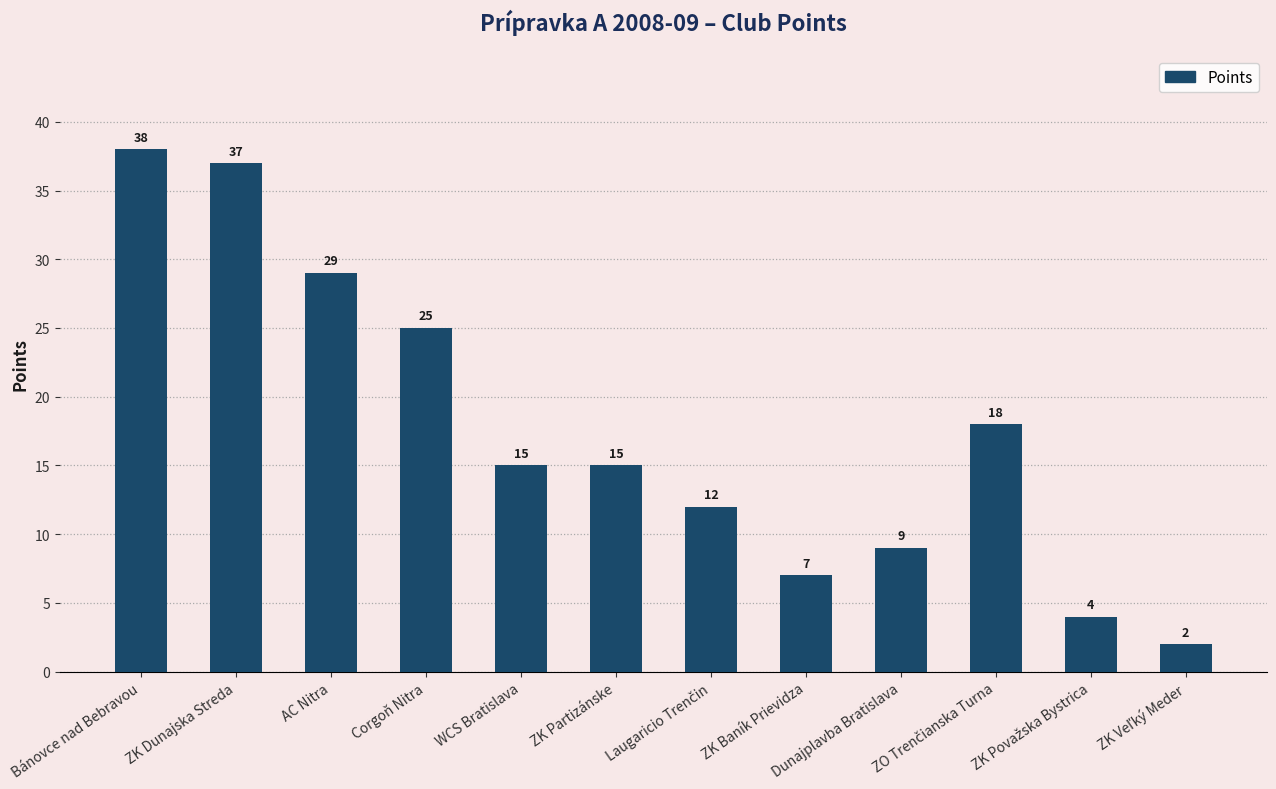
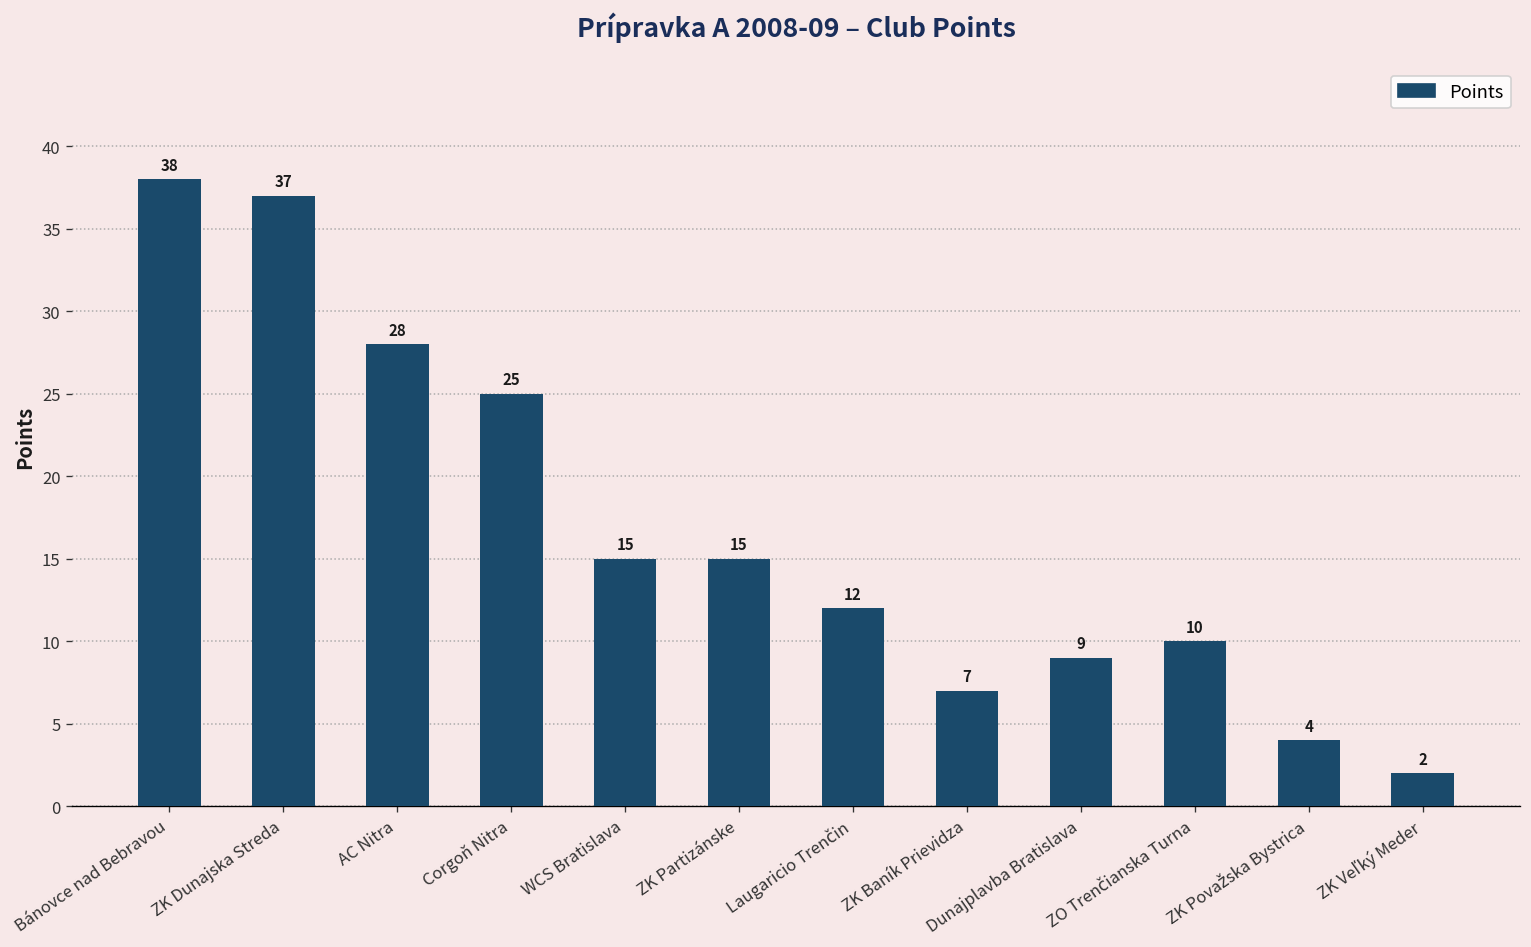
AC Nitra: 29 -> 28
ZO Trenčianska Turna: 18 -> 10
